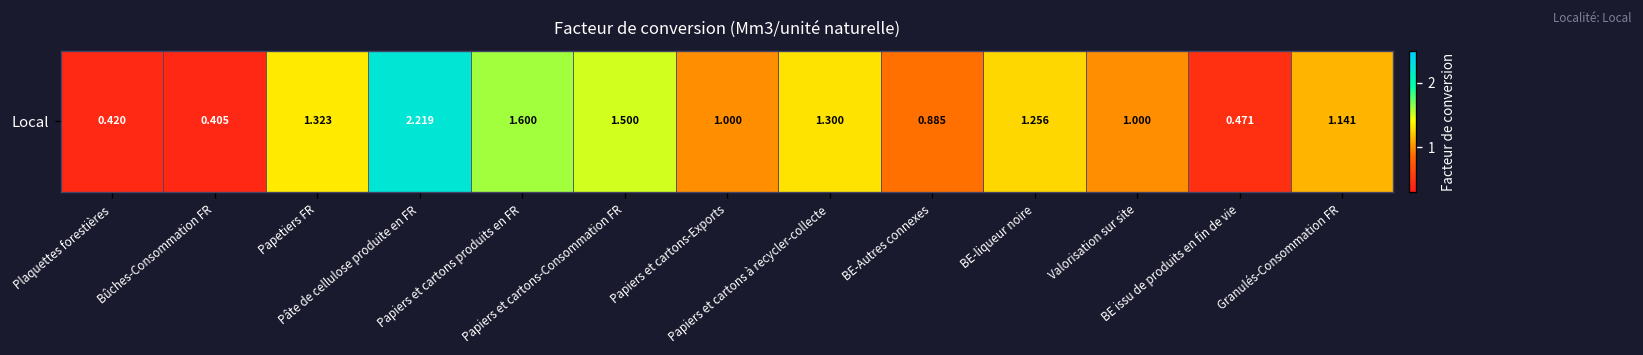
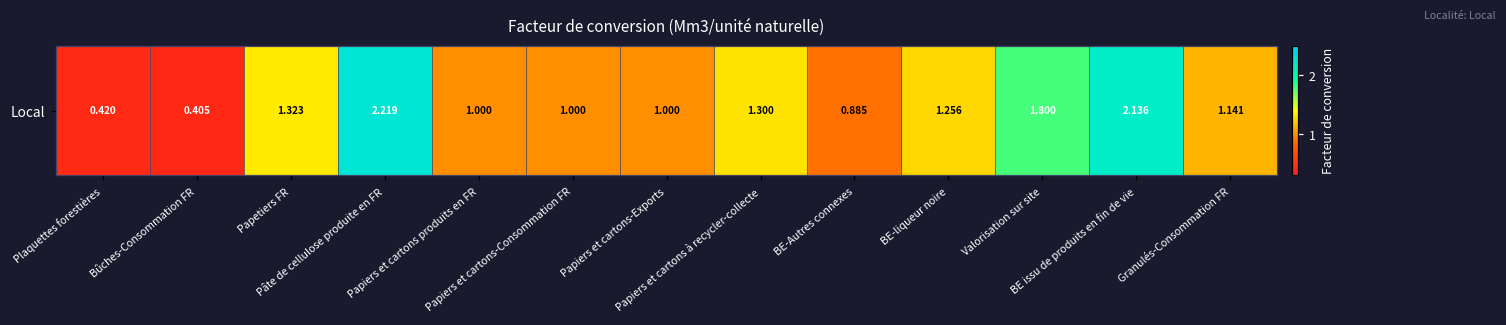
Local, Papiers et cartons produits en FR: 1.600 -> 1.000
Local, Papiers et cartons-Consommation FR: 1.500 -> 1.000
Local, Valorisation sur site: 1.000 -> 1.800
Local, BE issu de produits en fin de vie: 0.471 -> 2.136
